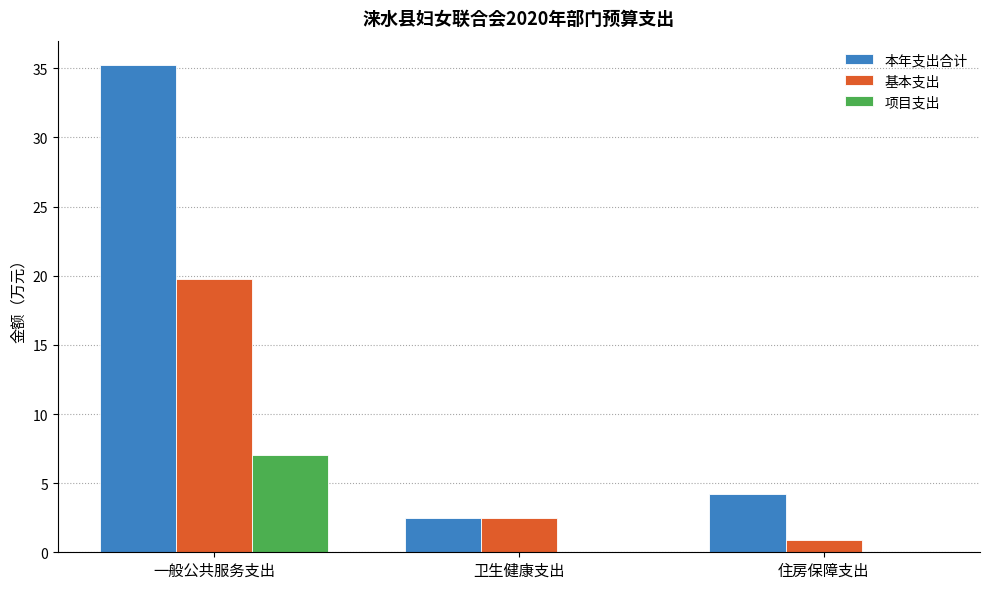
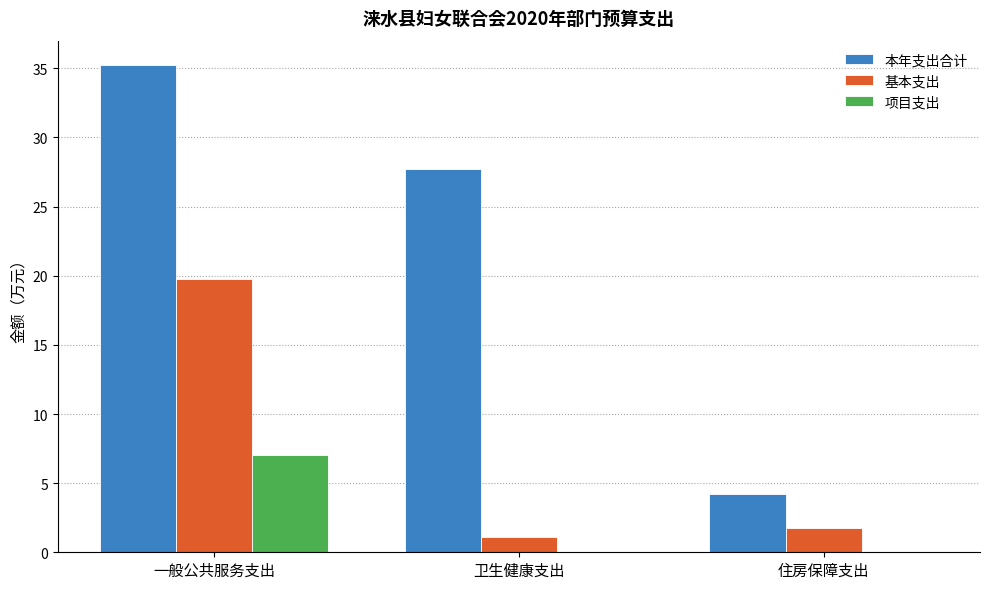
本年支出合计, 卫生健康支出: 2.5 -> 27.7
基本支出, 卫生健康支出: 2.5 -> 1.1
基本支出, 住房保障支出: 0.9 -> 1.7
